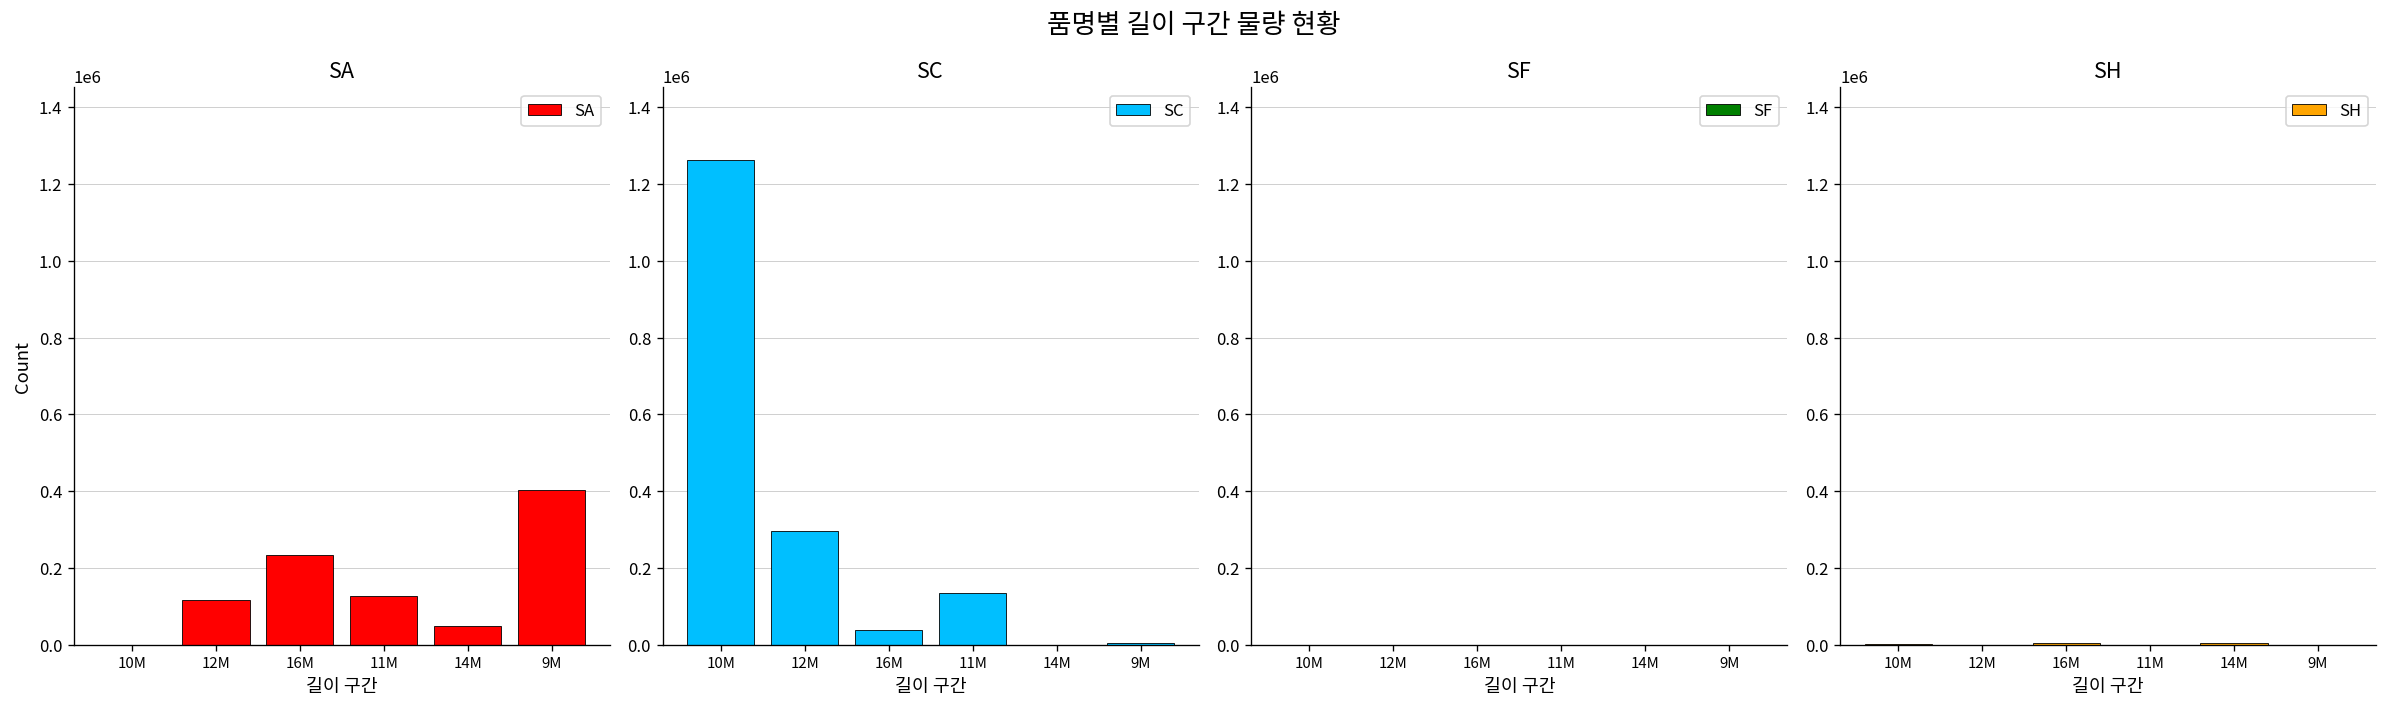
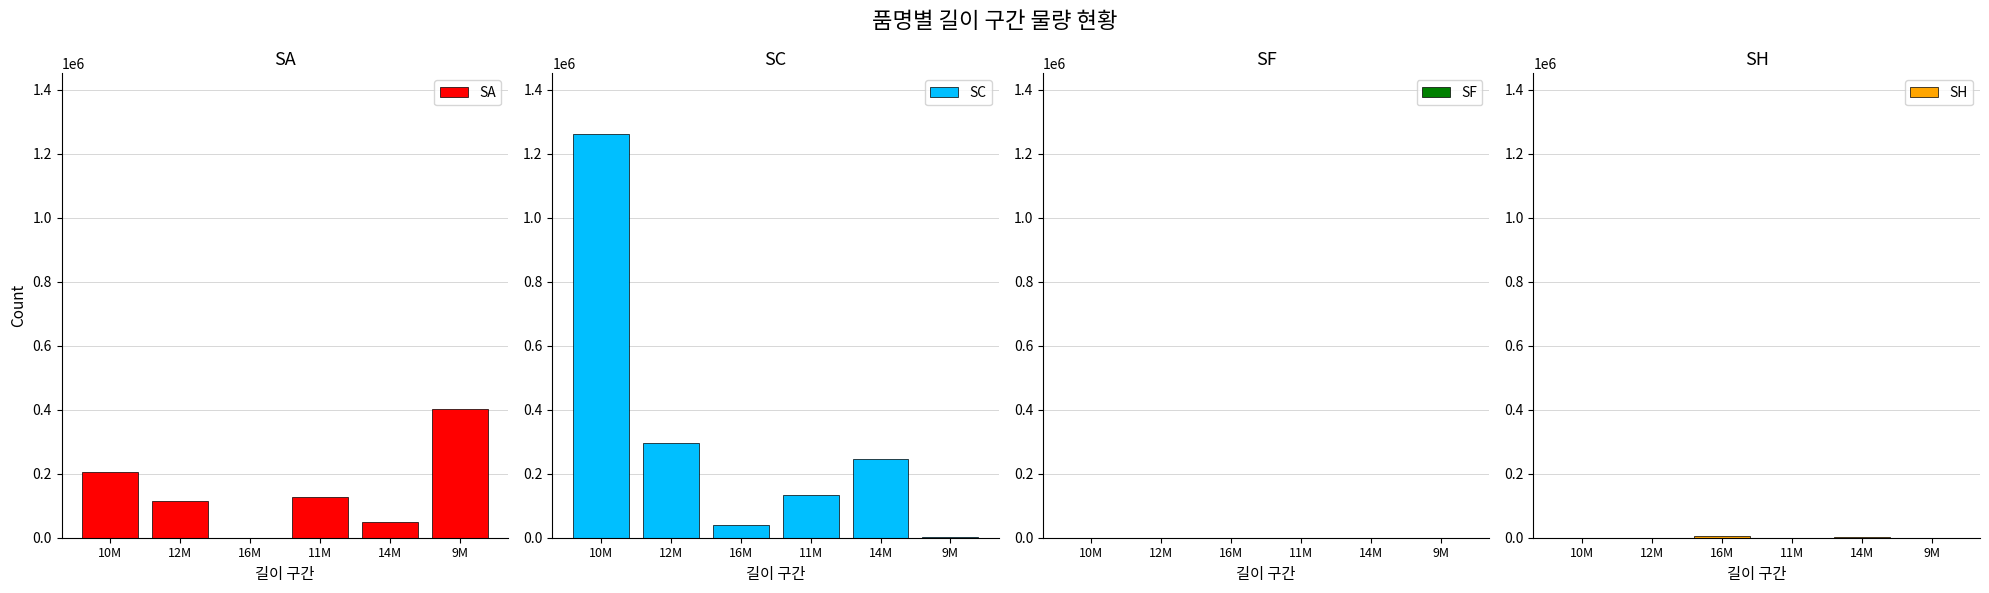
SA, 10M: 0 -> 210000
SA, 16M: 230000 -> 0
SC, 14M: 0 -> 250000
